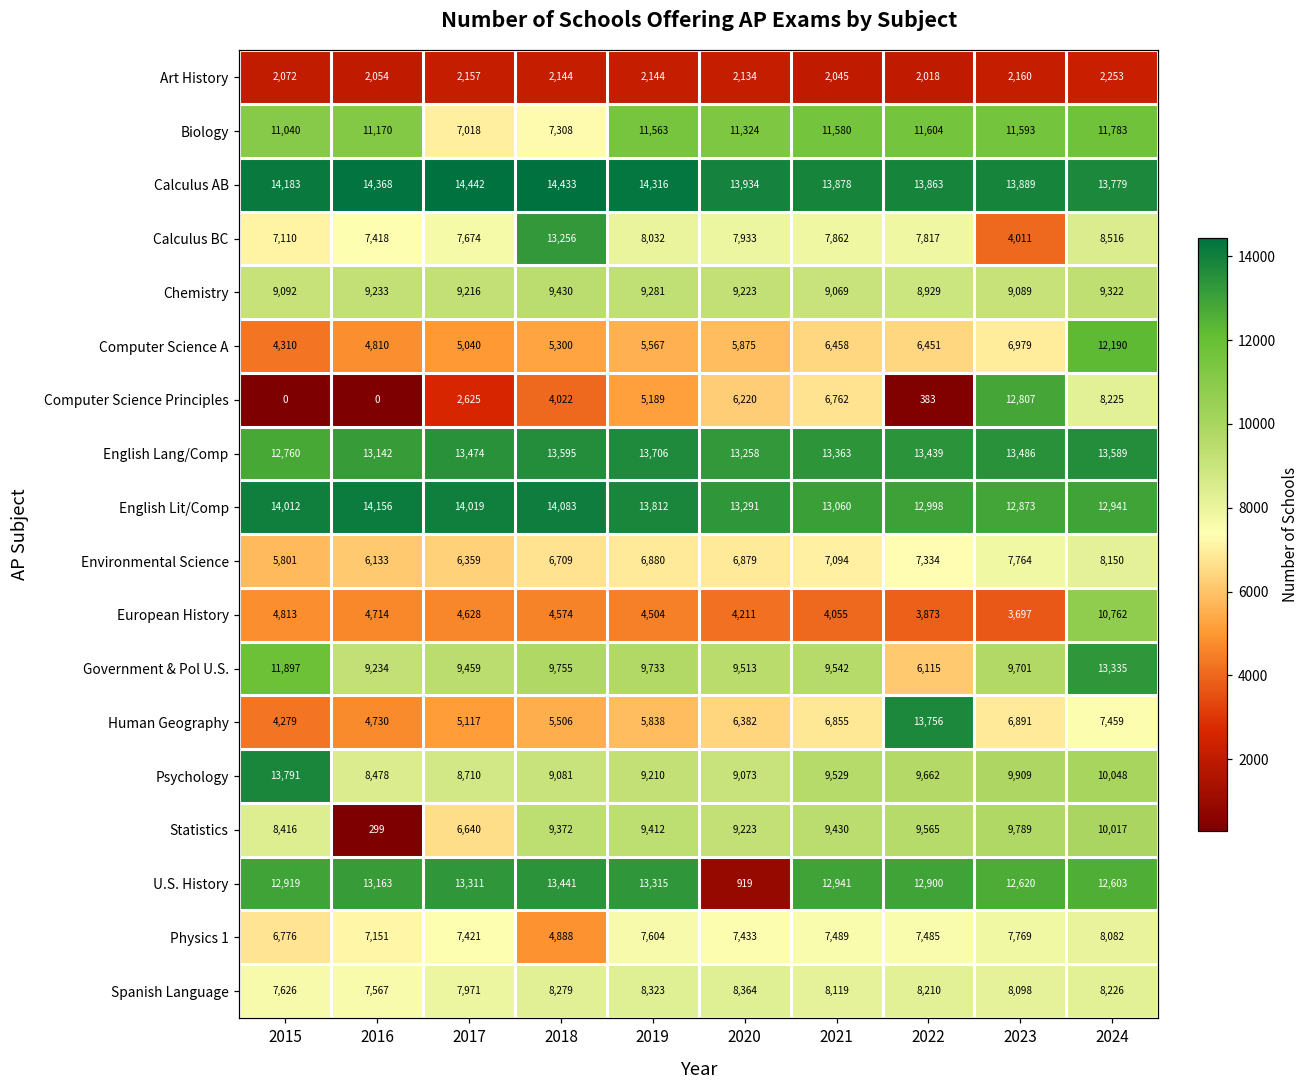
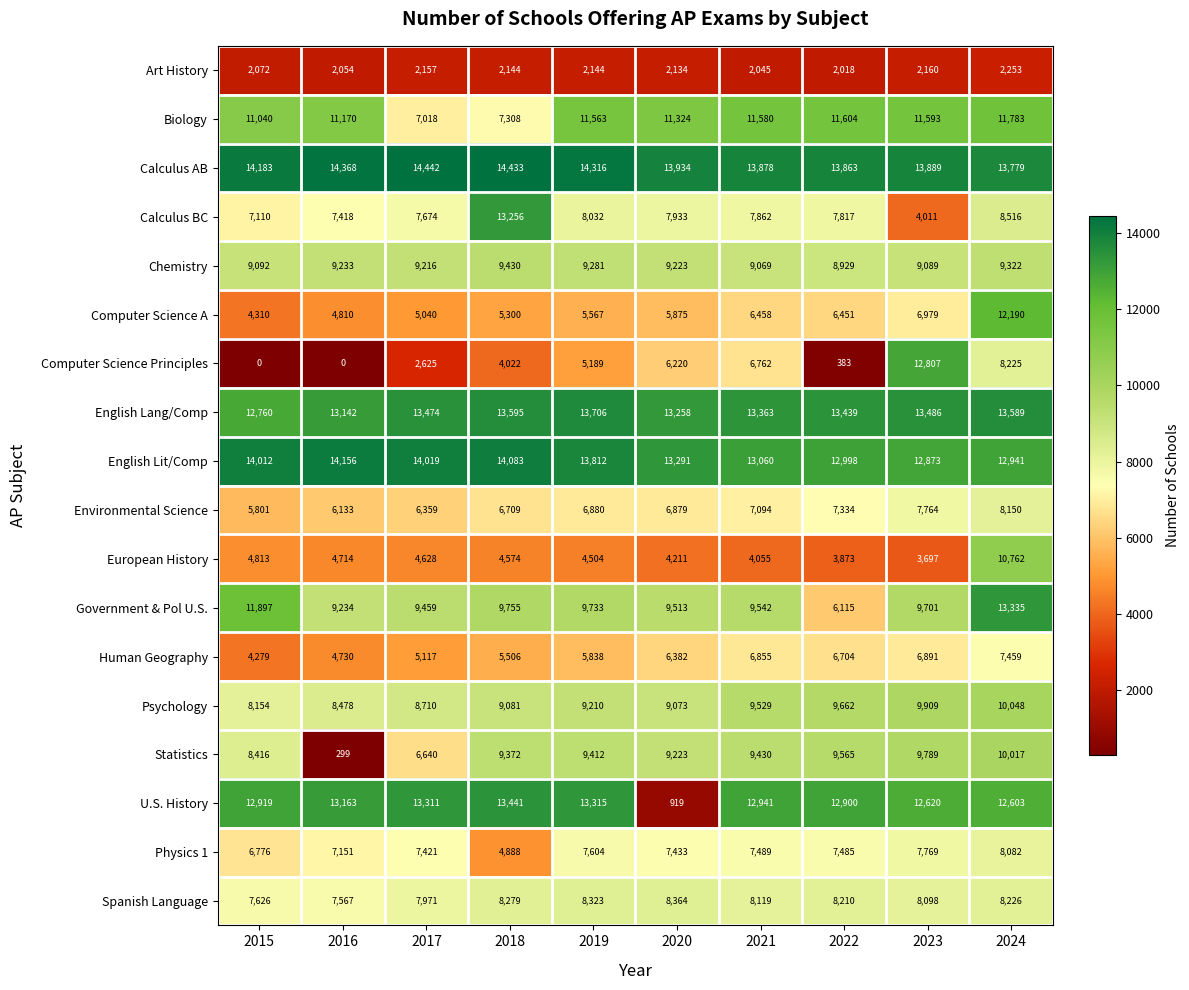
Human Geography, 2022: 13,756 -> 6,704
Psychology, 2015: 13,791 -> 8,154
